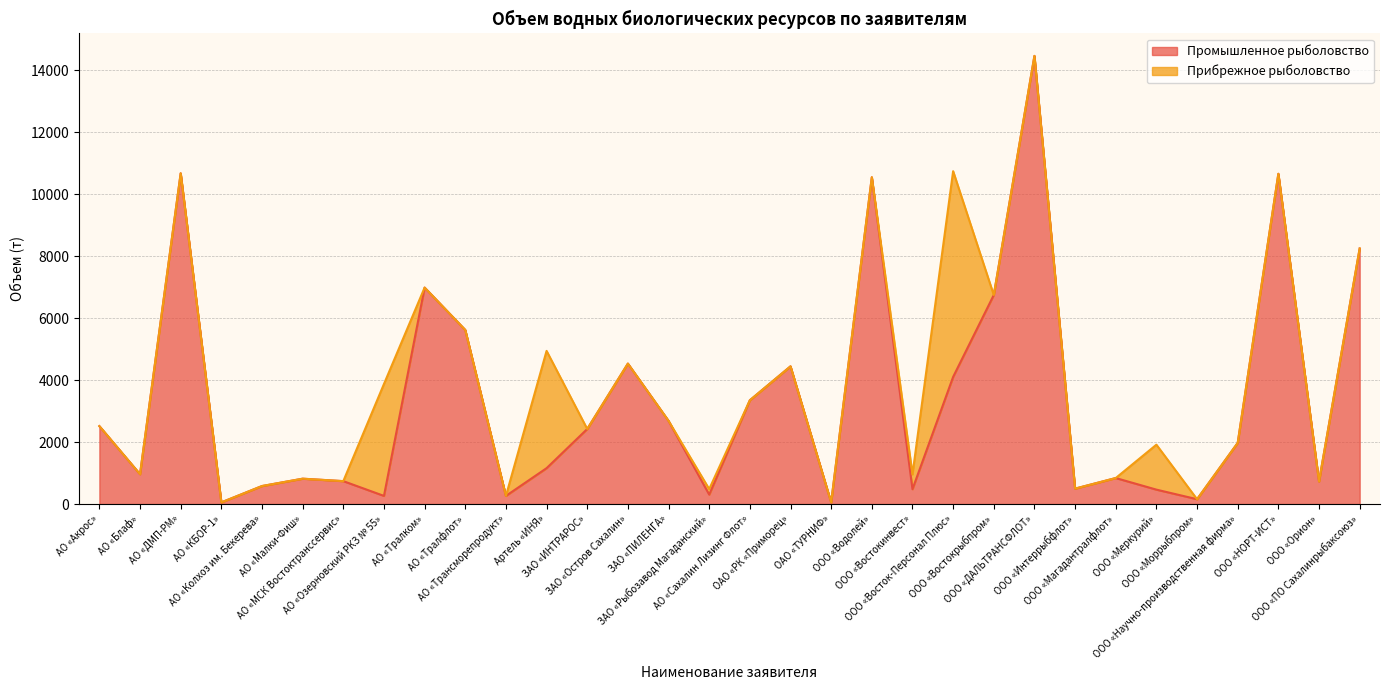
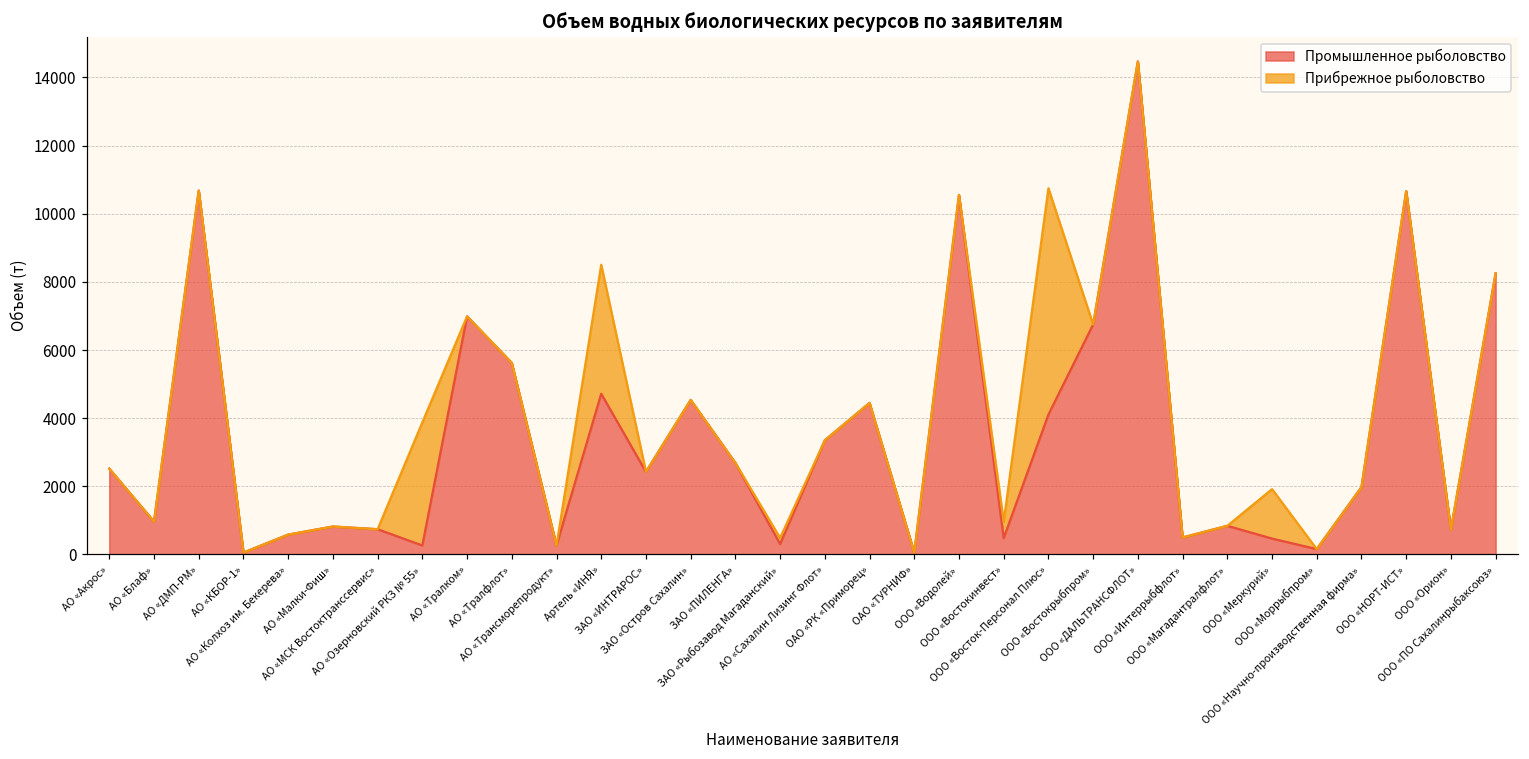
Промышленное рыболовство, Артель «ИНЯ»: 1200 -> 4700
